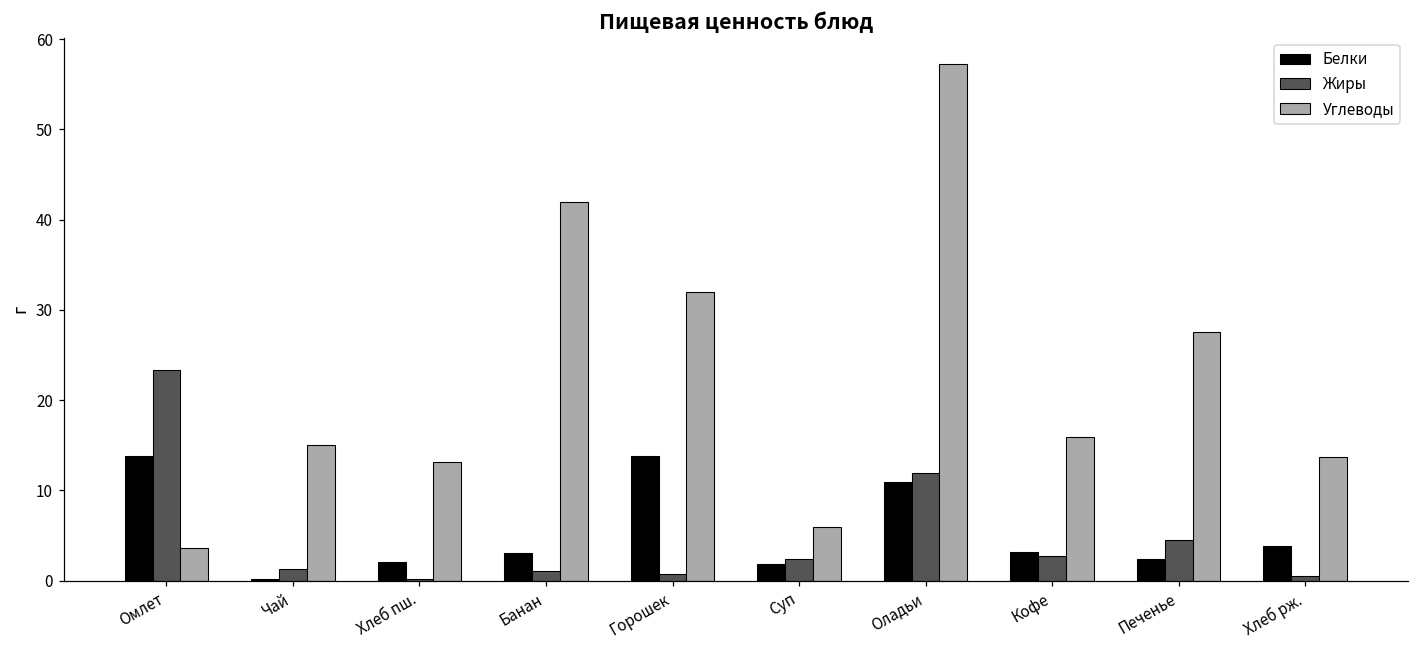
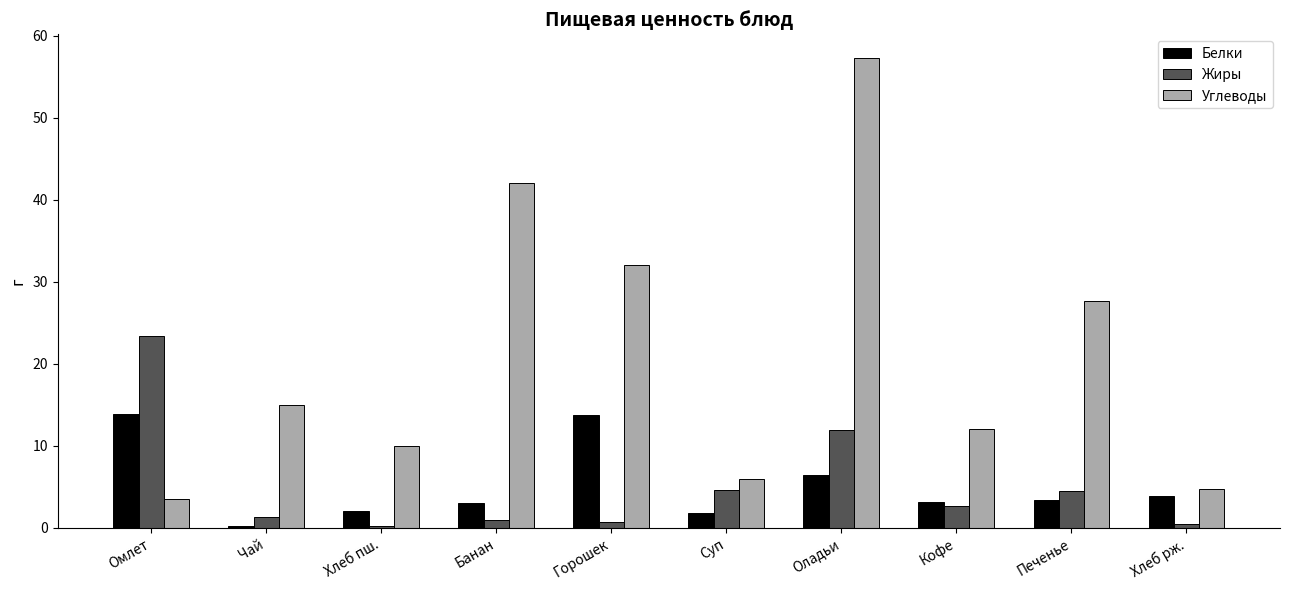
Углеводы, Хлеб пш.: 13 -> 10
Жиры, Суп: 2 -> 5
Белки, Оладьи: 11 -> 6
Углеводы, Кофе: 16 -> 12
Белки, Печенье: 2 -> 3
Углеводы, Хлеб рж.: 14 -> 5
